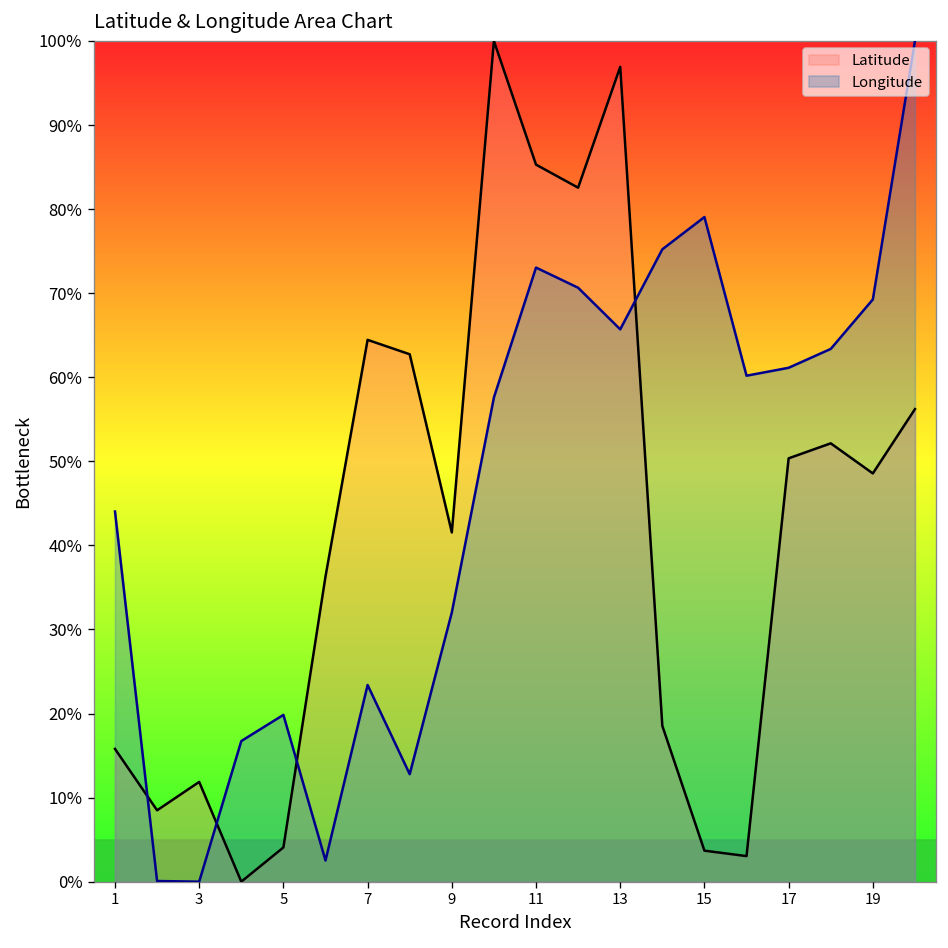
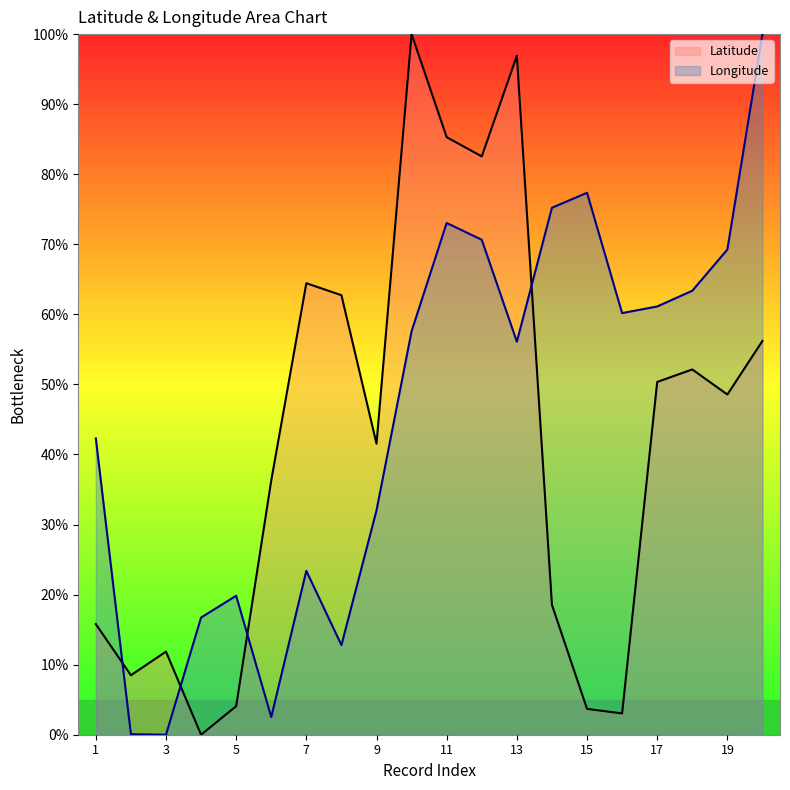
Longitude, 1: 44% -> 42%
Longitude, 13: 66% -> 56%
Longitude, 15: 79% -> 77%
